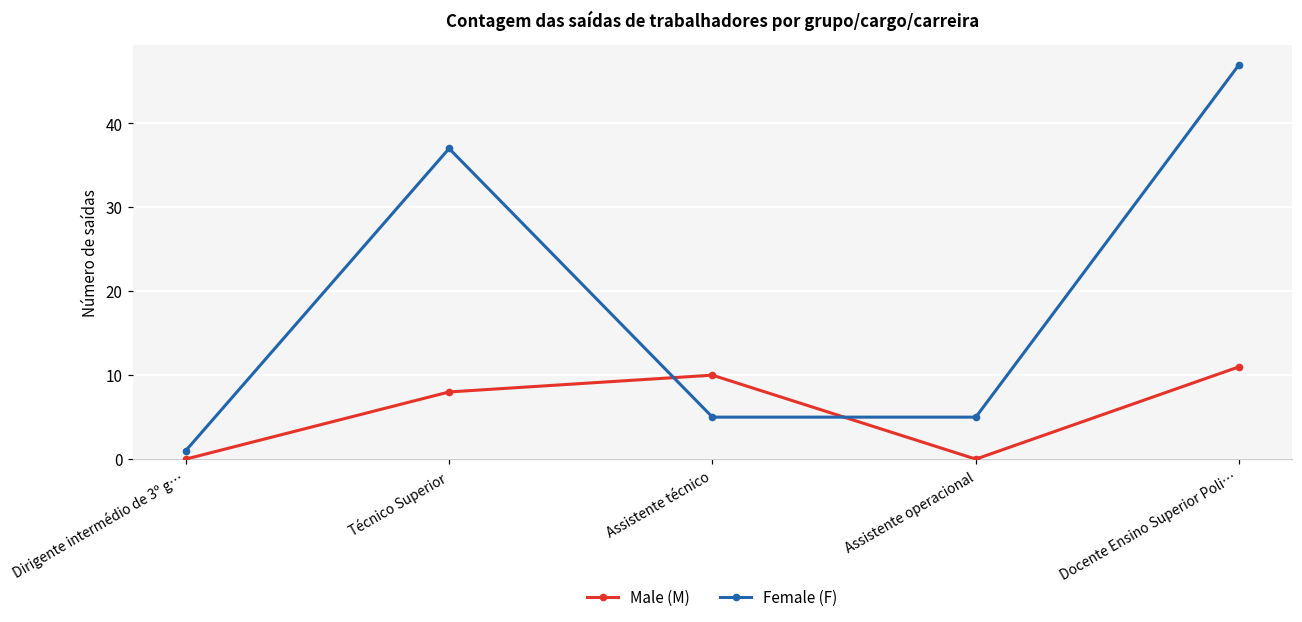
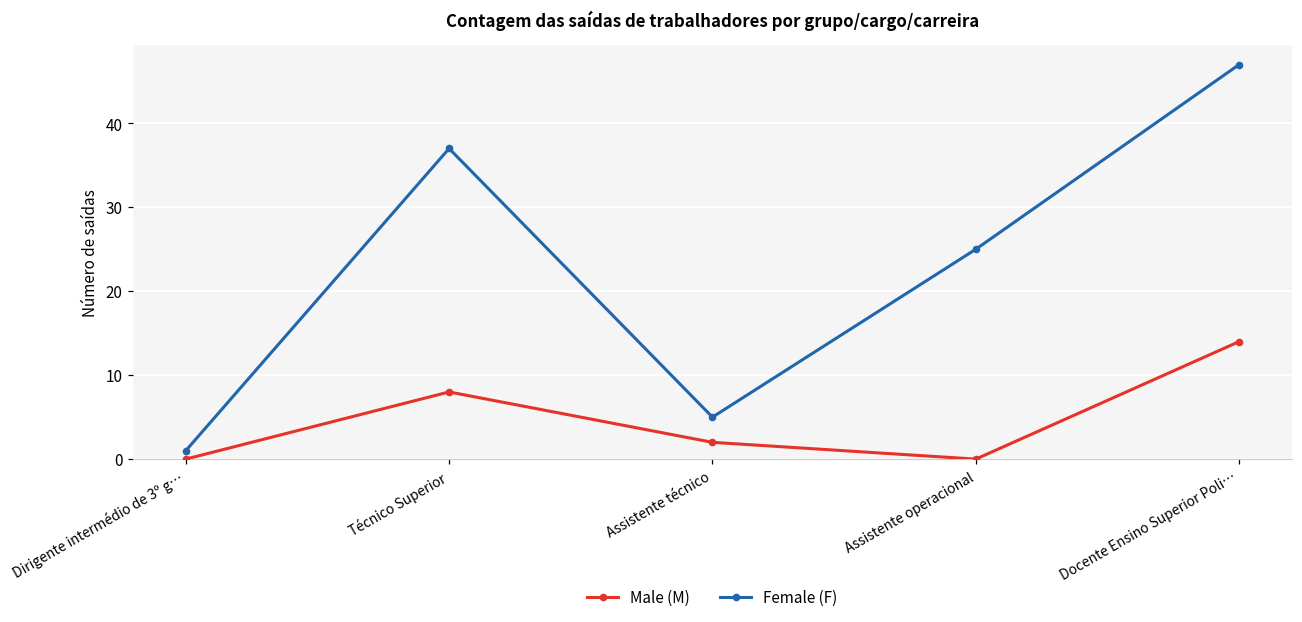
Male (M), Assistente técnico: 10 -> 2
Female (F), Assistente operacional: 5 -> 25
Male (M), Docente Ensino Superior Poli…: 11 -> 14
